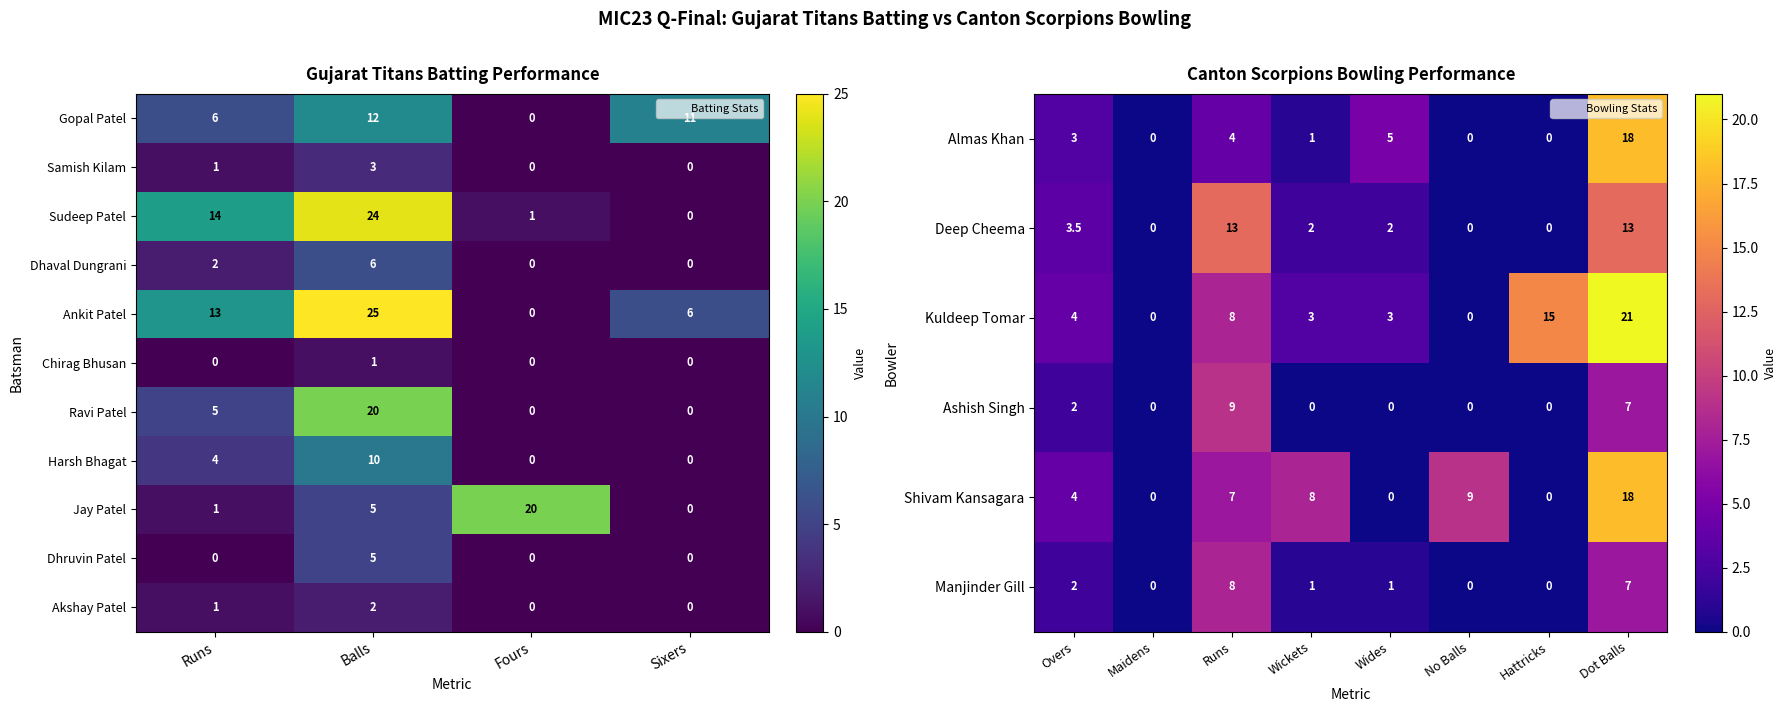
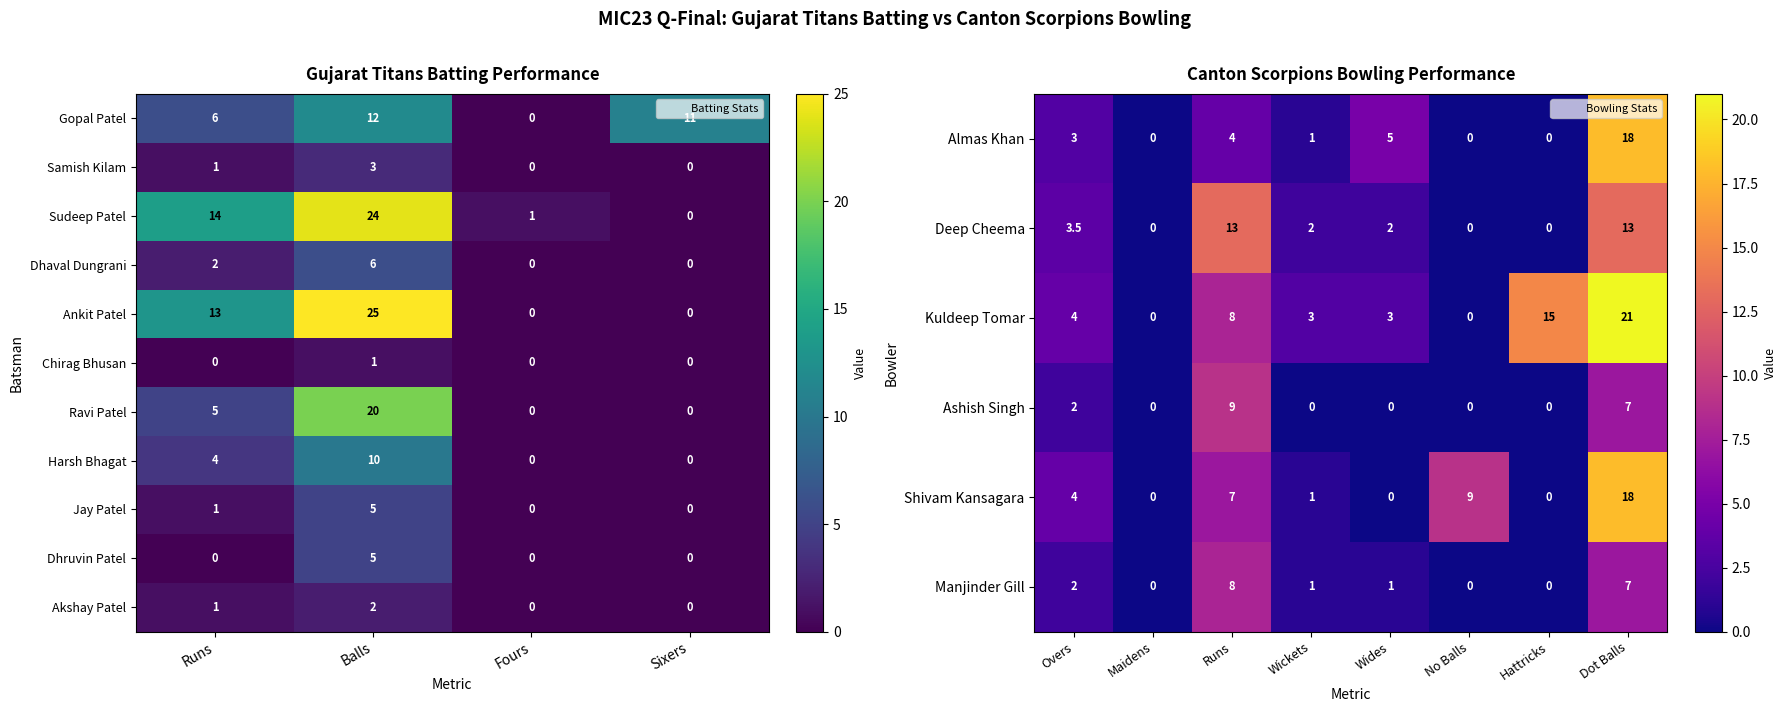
Gujarat Titans Batting Performance, Ankit Patel, Sixers: 6 -> 0
Gujarat Titans Batting Performance, Jay Patel, Fours: 20 -> 0
Canton Scorpions Bowling Performance, Shivam Kansagara, Wickets: 8 -> 1
